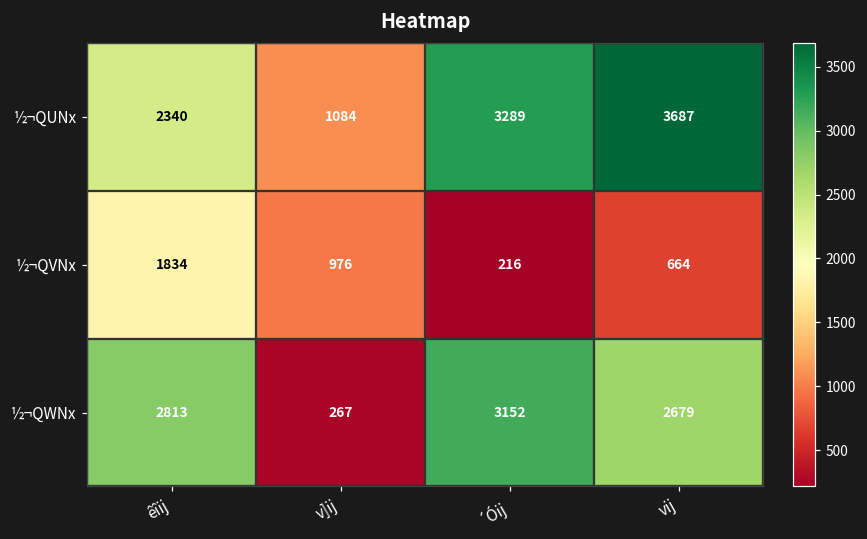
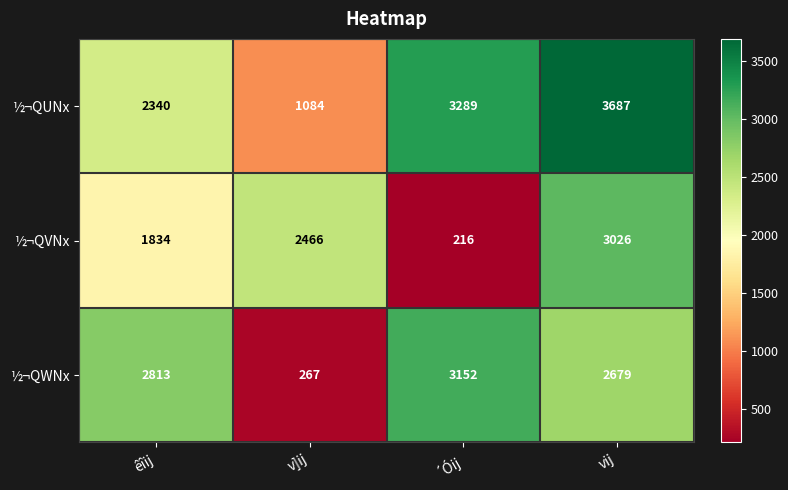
½¬QVNx, v]ij: 976 -> 2466
½¬QVNx, vij: 664 -> 3026
